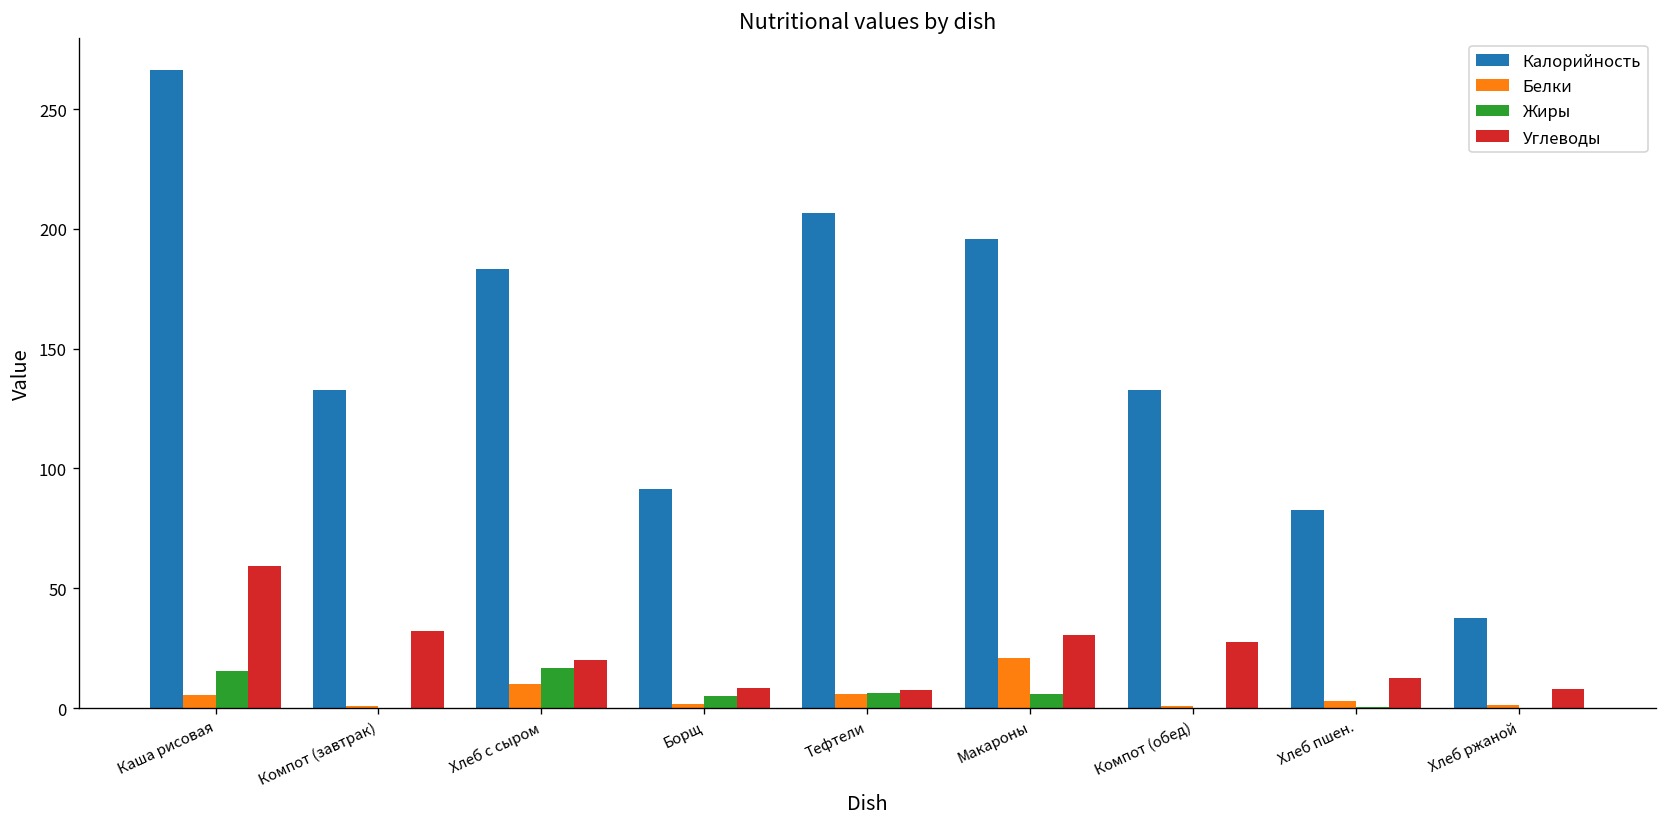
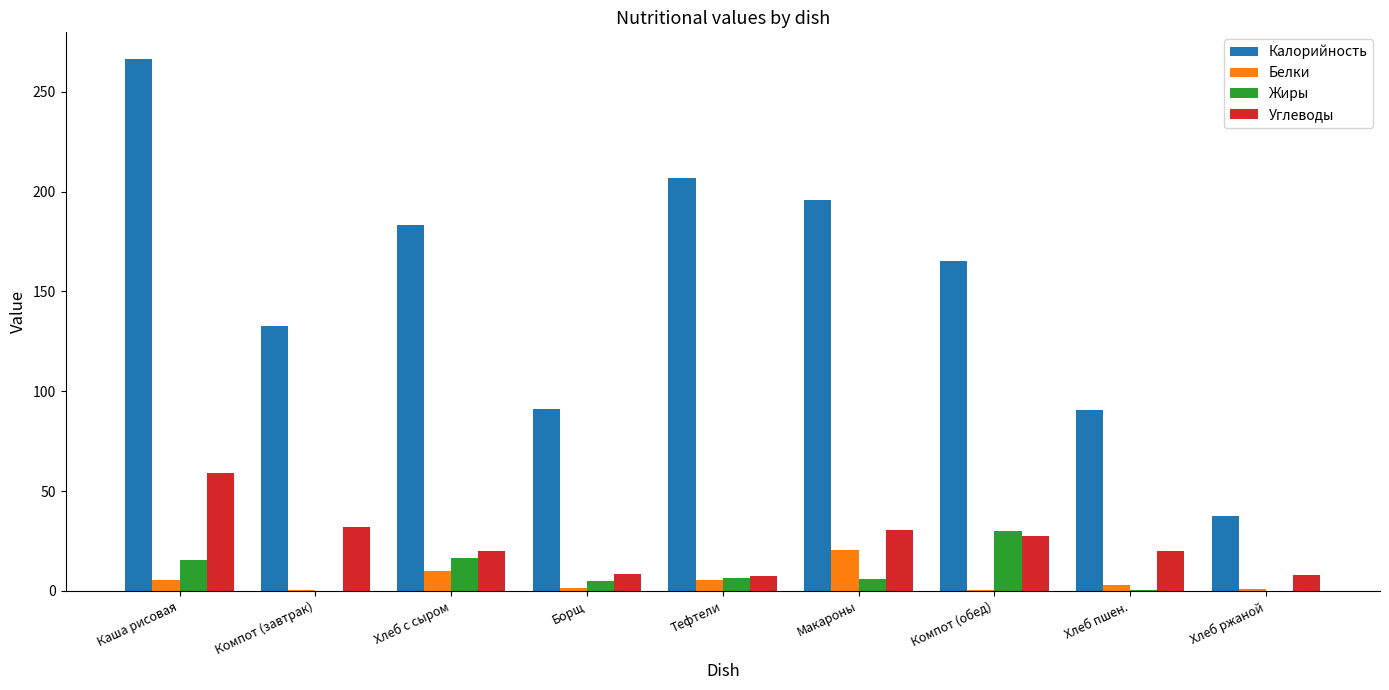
Калорийность, Компот (обед): 133 -> 165
Жиры, Компот (обед): 0 -> 30
Калорийность, Хлеб пшен.: 83 -> 91
Углеводы, Хлеб пшен.: 13 -> 20
